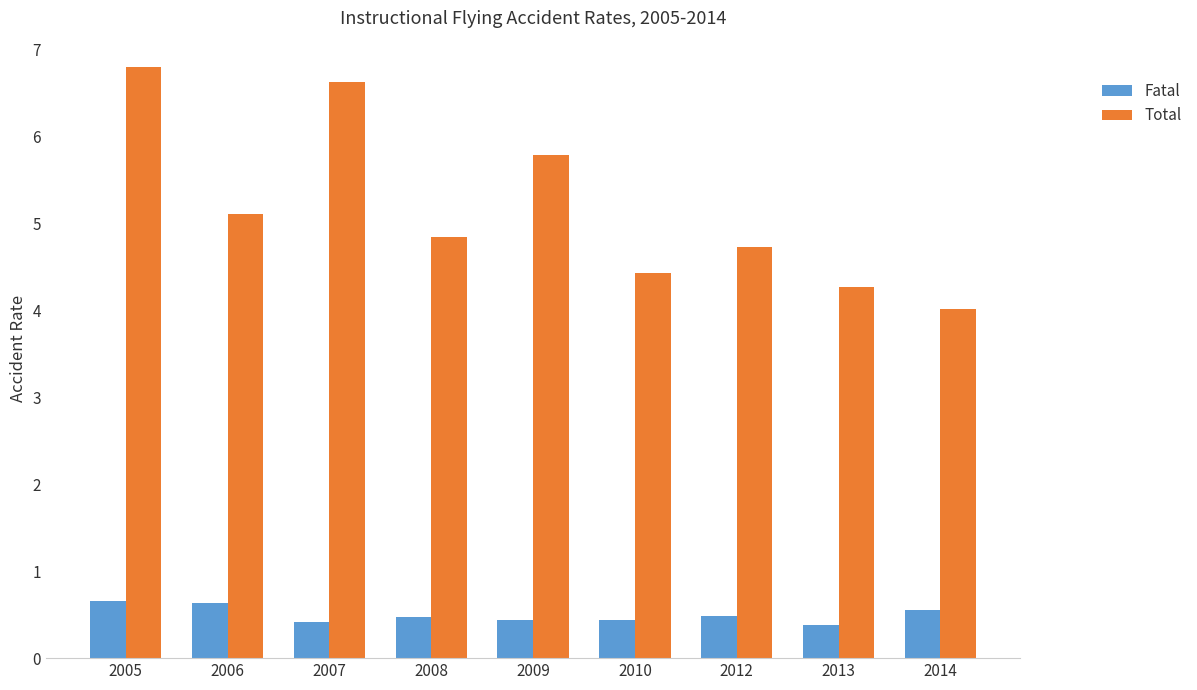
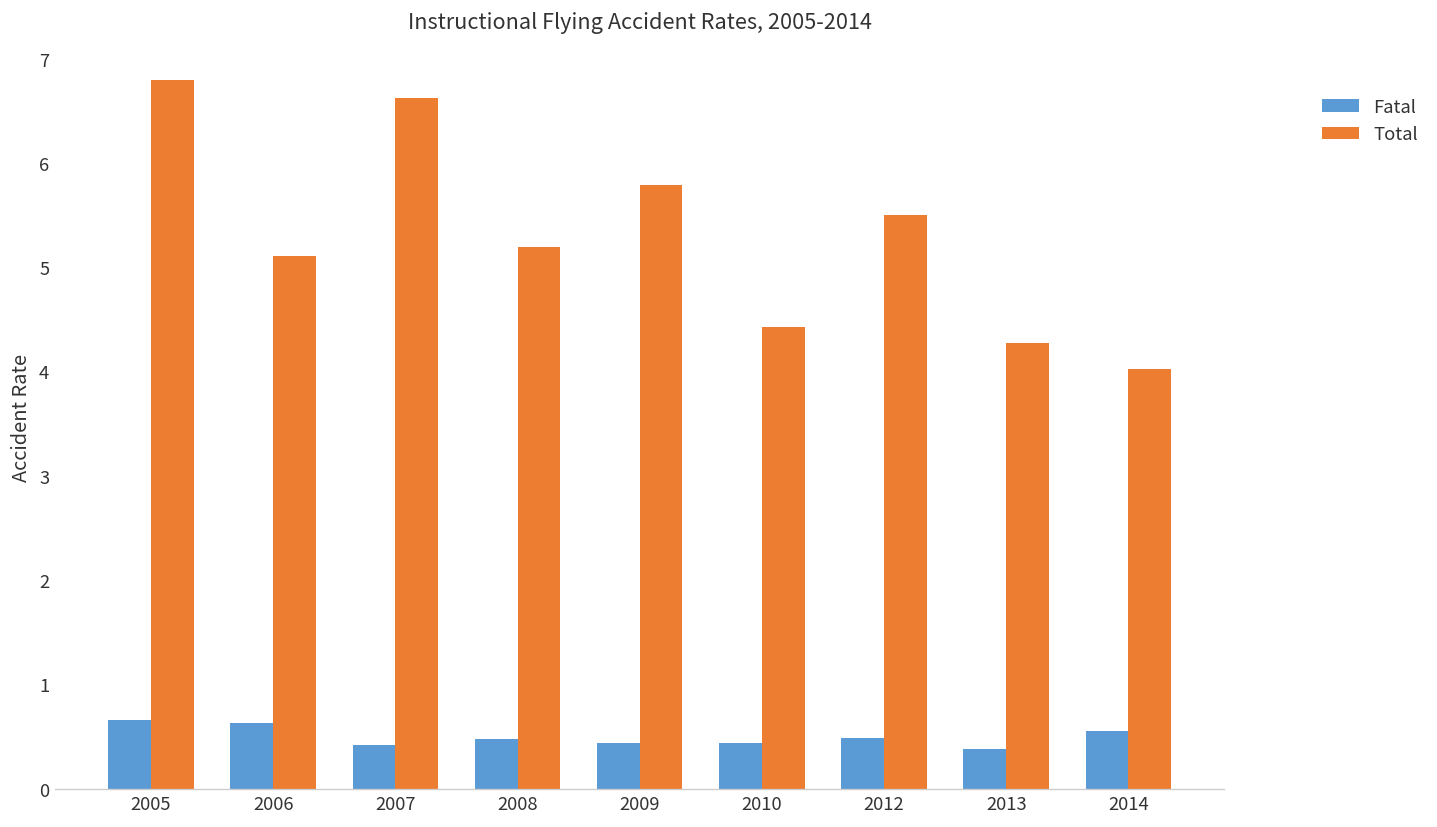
Total, 2008: 4.8 -> 5.2
Total, 2012: 4.7 -> 5.5
